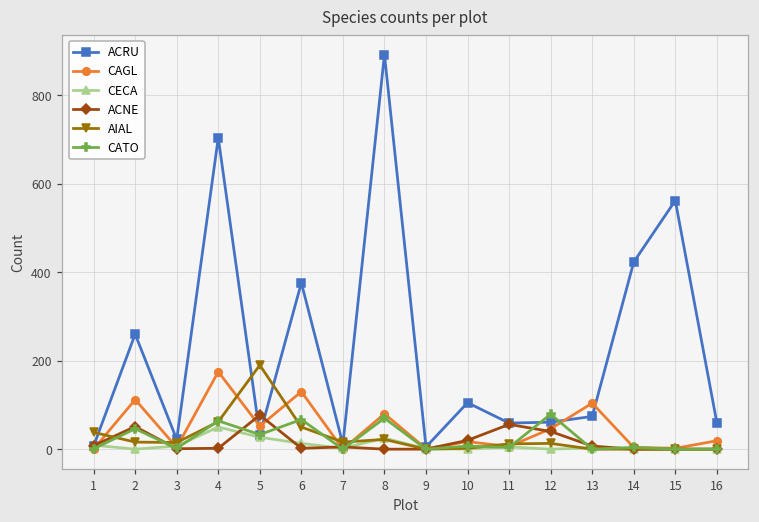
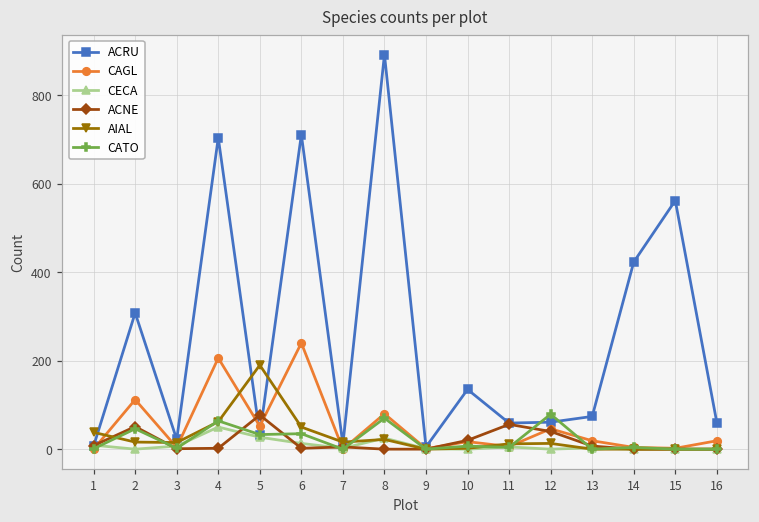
ACRU, 2: 260 -> 310
CAGL, 4: 180 -> 210
ACRU, 6: 380 -> 710
CAGL, 6: 130 -> 240
CATO, 6: 70 -> 40
ACRU, 10: 110 -> 140
CAGL, 13: 100 -> 20
